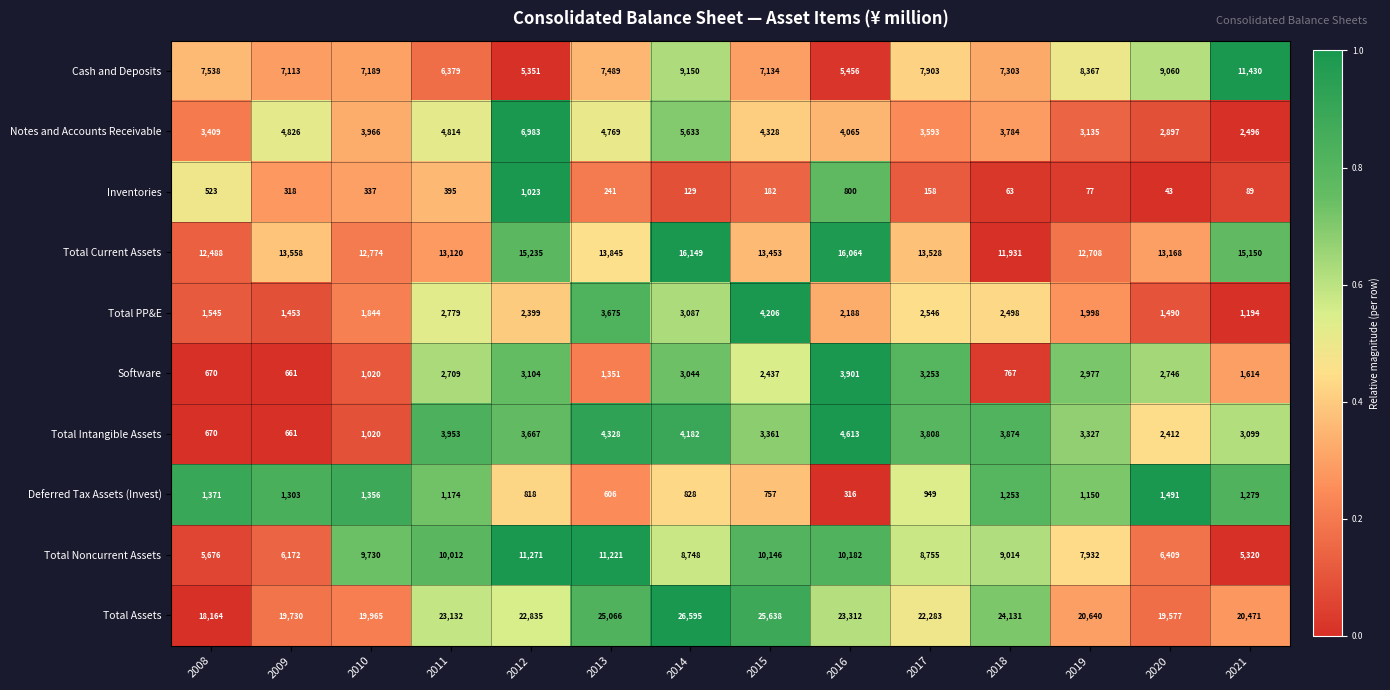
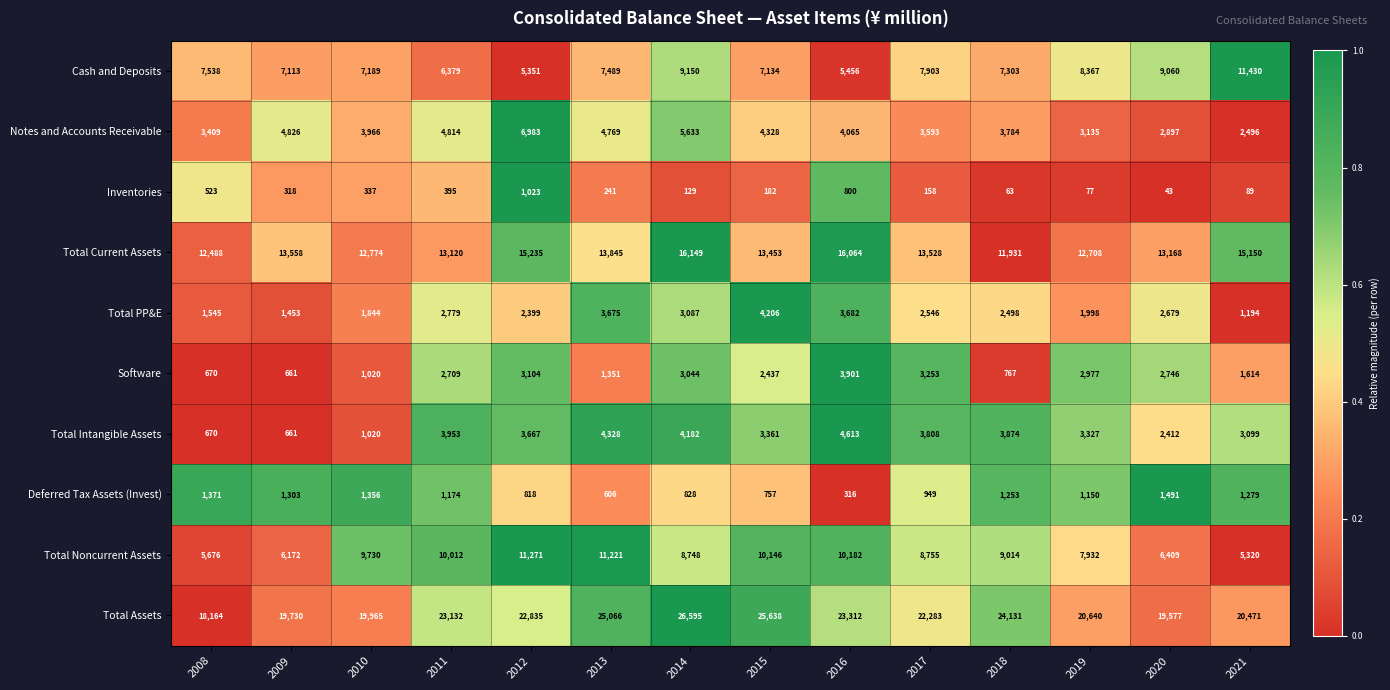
Total PP&E, 2016: 2,188 -> 3,682
Total PP&E, 2020: 1,490 -> 2,679
